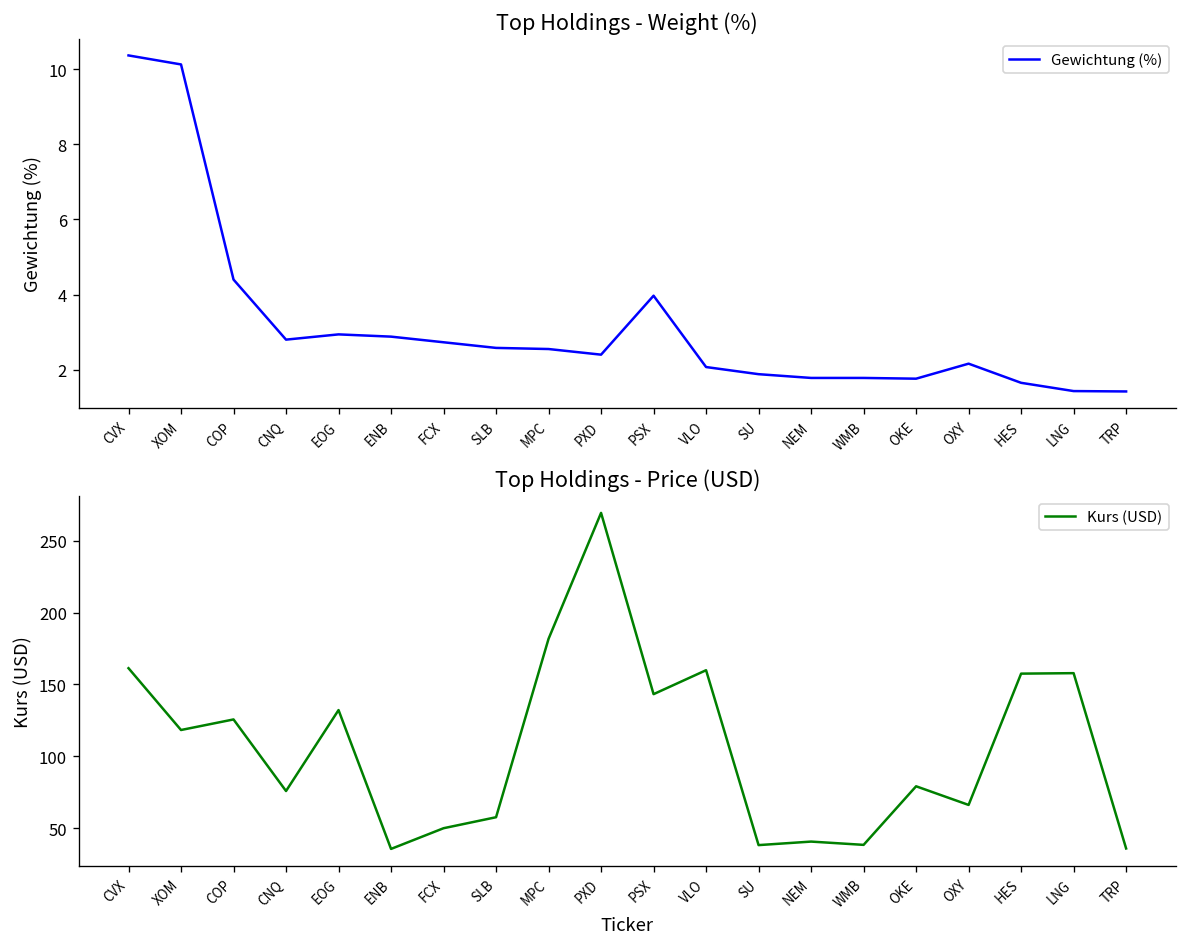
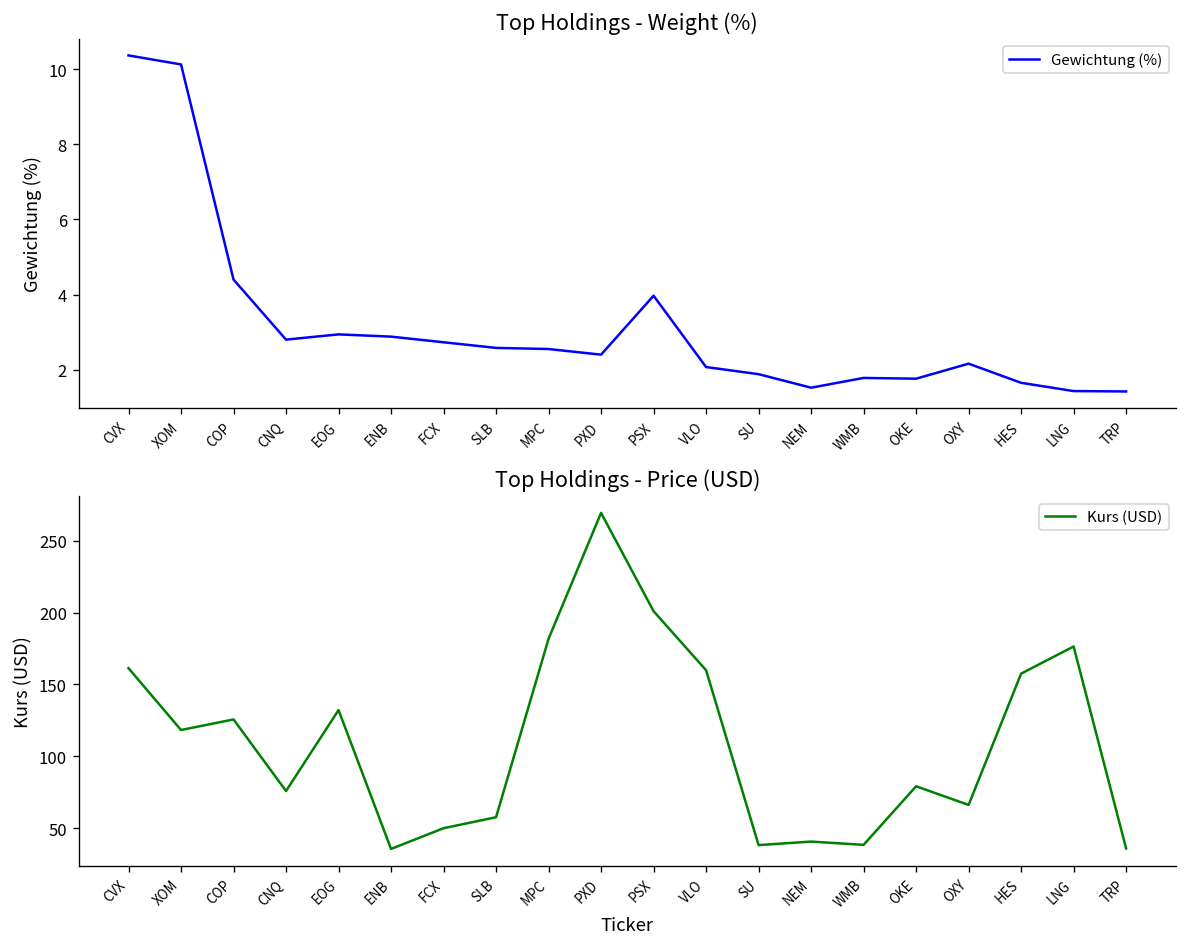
Top Holdings - Weight (%), NEM: 1.8 -> 1.5
Top Holdings - Price (USD), PSX: 143 -> 201
Top Holdings - Price (USD), LNG: 158 -> 176
